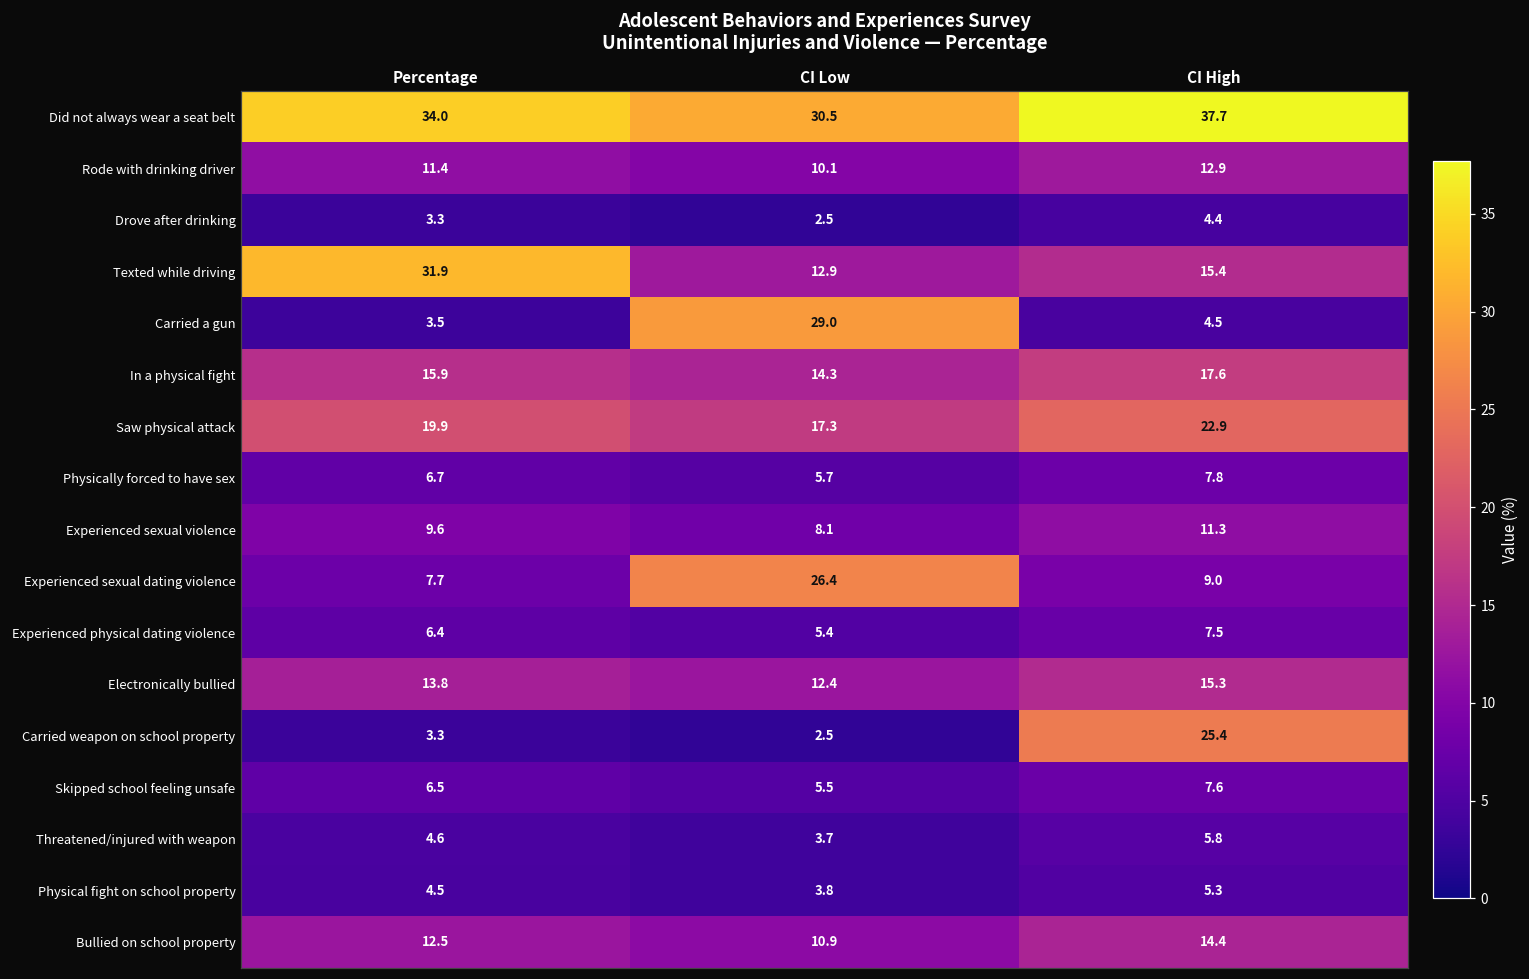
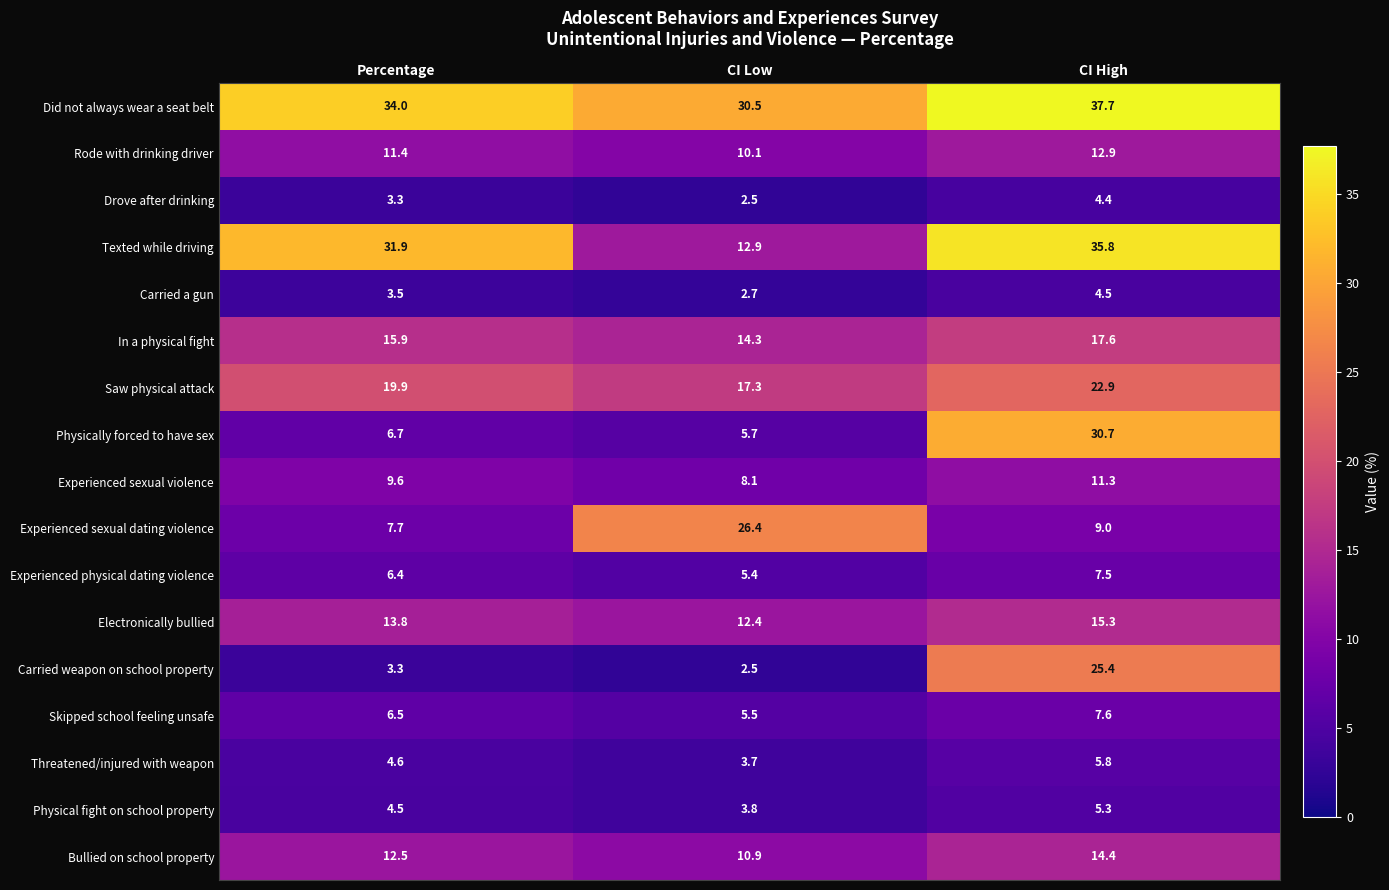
Texted while driving, CI High: 15.4 -> 35.8
Carried a gun, CI Low: 29.0 -> 2.7
Physically forced to have sex, CI High: 7.8 -> 30.7
